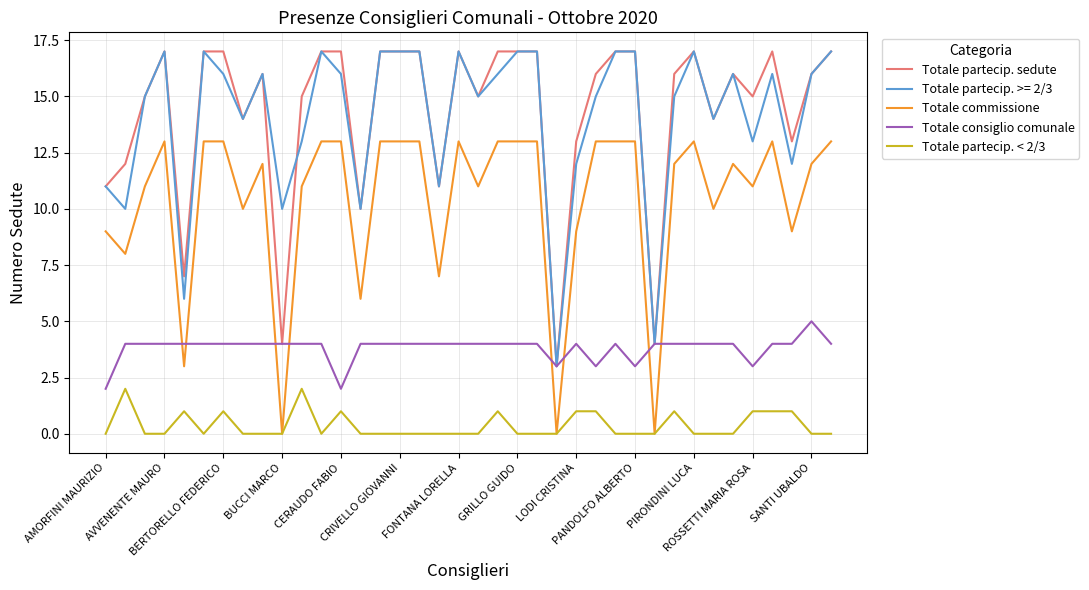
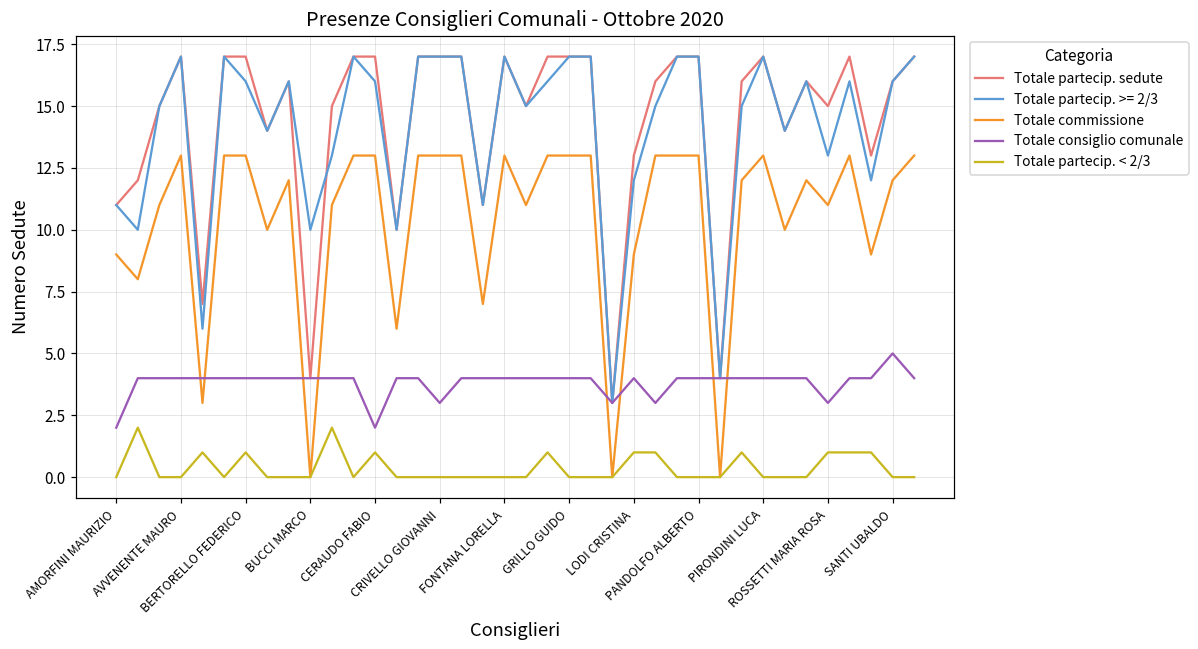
Totale consiglio comunale, CRIVELLO GIOVANNI: 4 -> 3
Totale consiglio comunale, PANDOLFO ALBERTO: 3 -> 4
